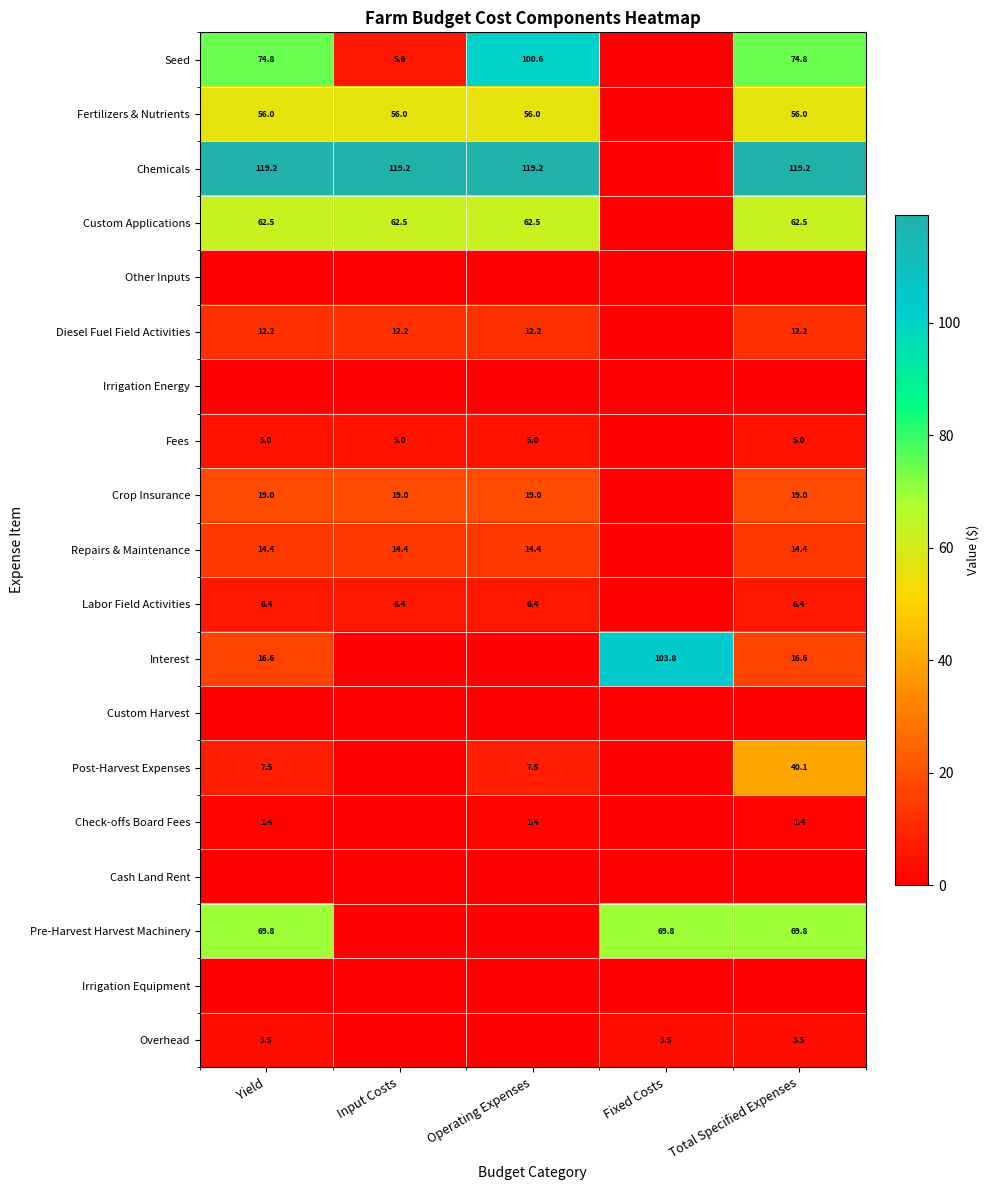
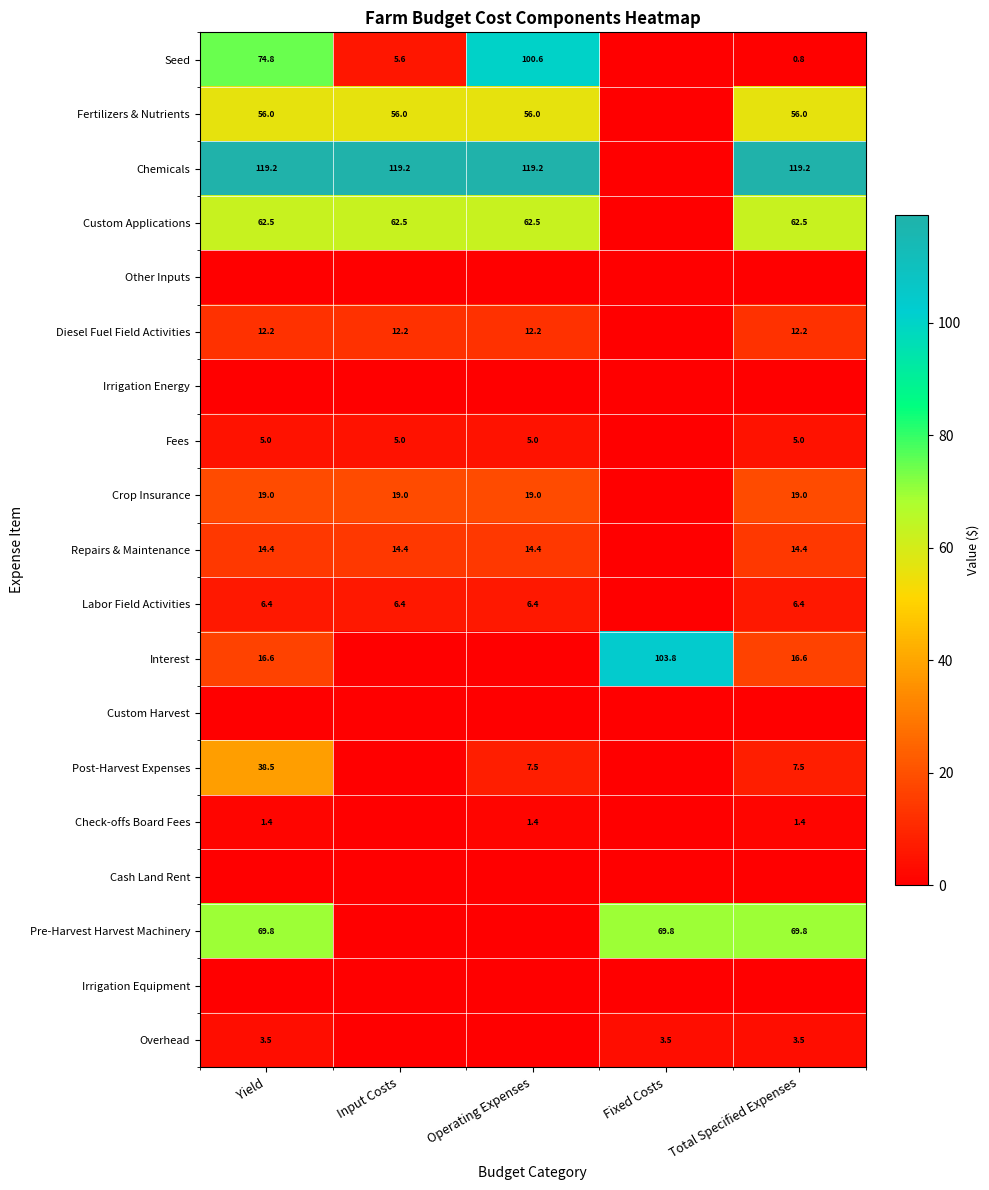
Seed, Total Specified Expenses: 74.8 -> 0.8
Post-Harvest Expenses, Yield: 7.5 -> 38.5
Post-Harvest Expenses, Total Specified Expenses: 40.1 -> 7.5
